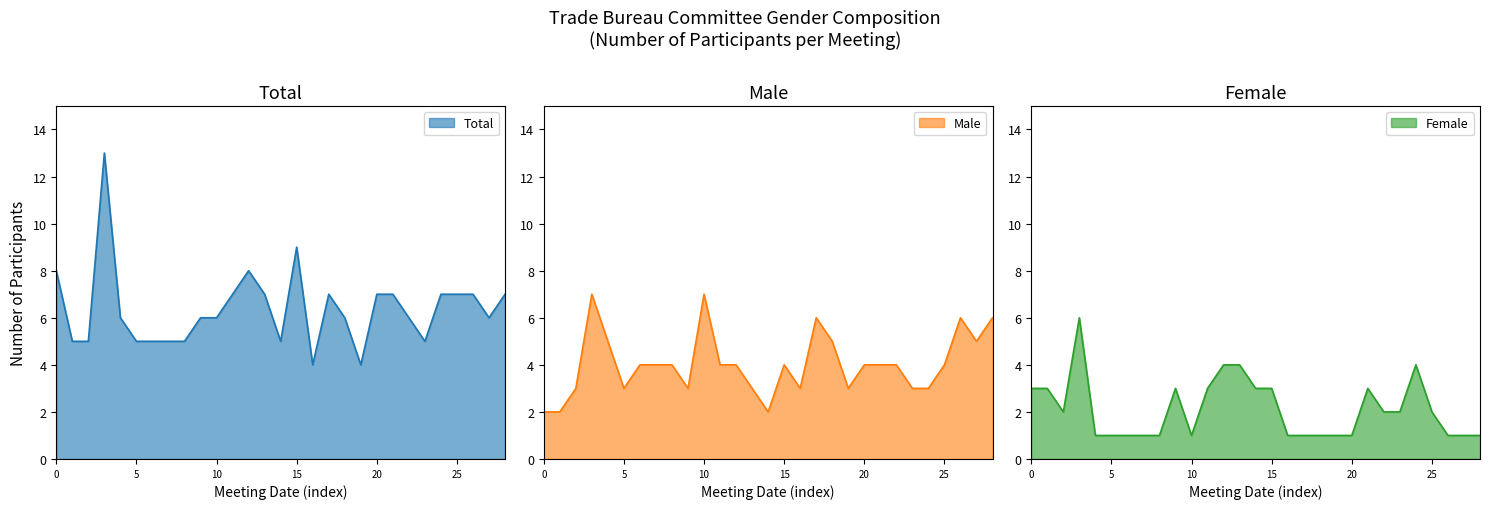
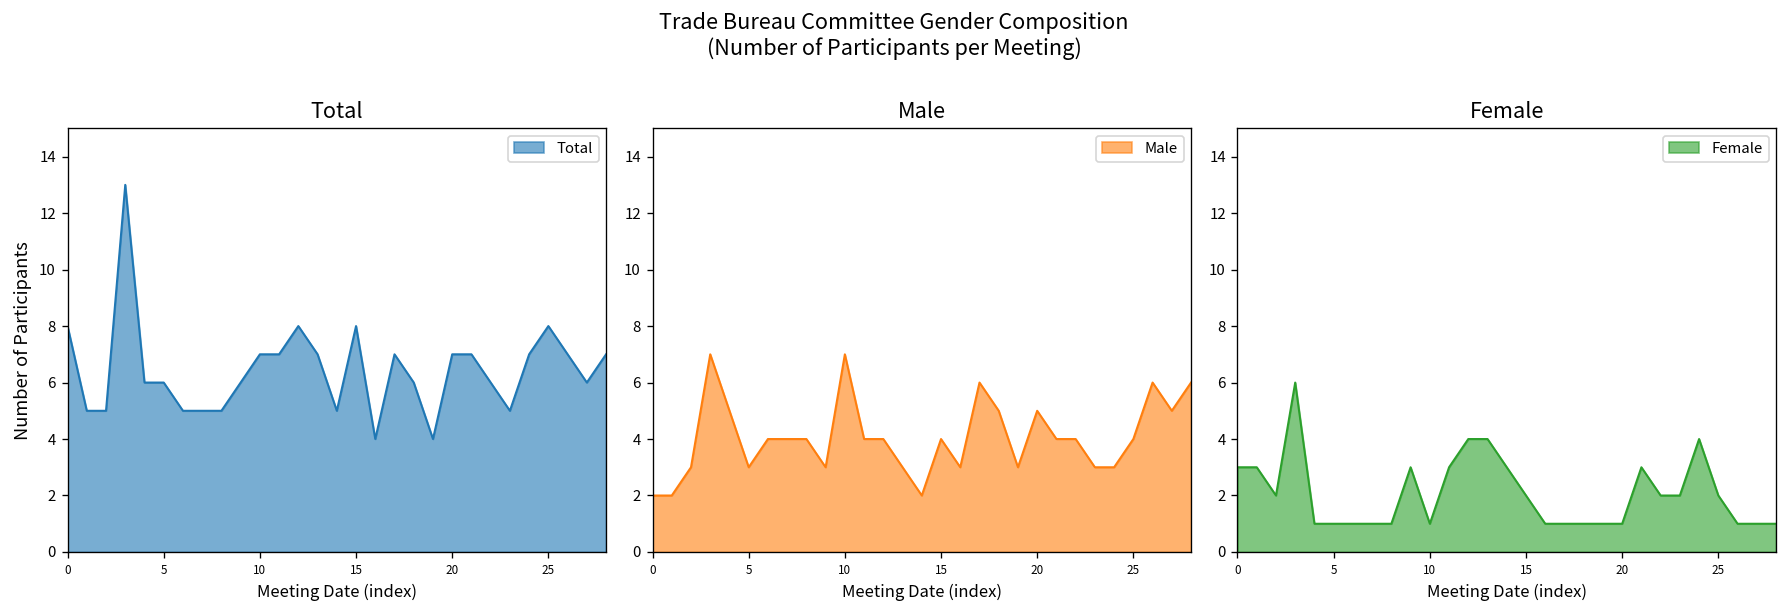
Total, 5: 5 -> 6
Total, 10: 6 -> 7
Total, 15: 9 -> 8
Total, 25: 7 -> 8
Male, 20: 4 -> 5
Female, 15: 3 -> 2
